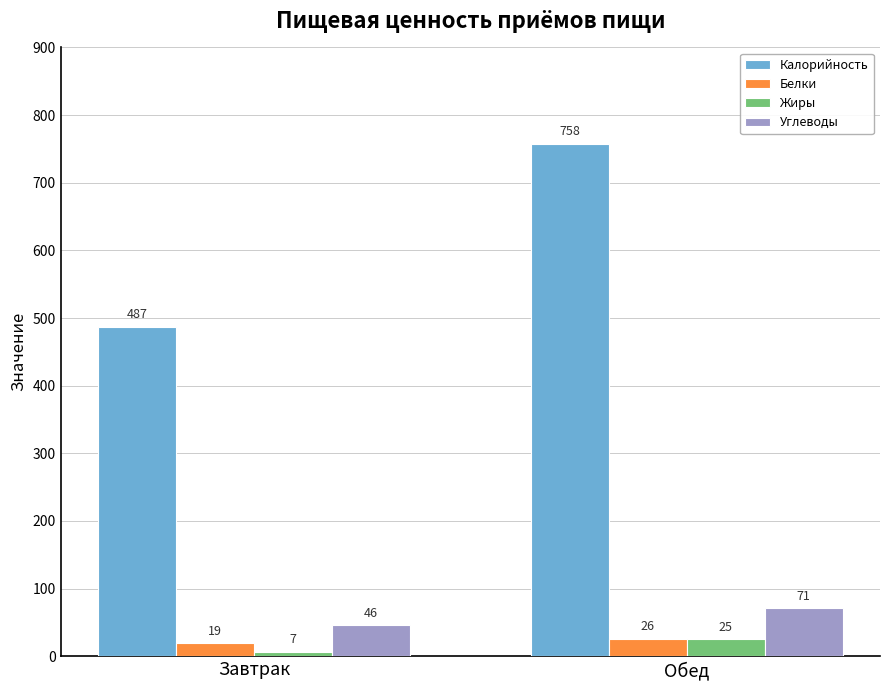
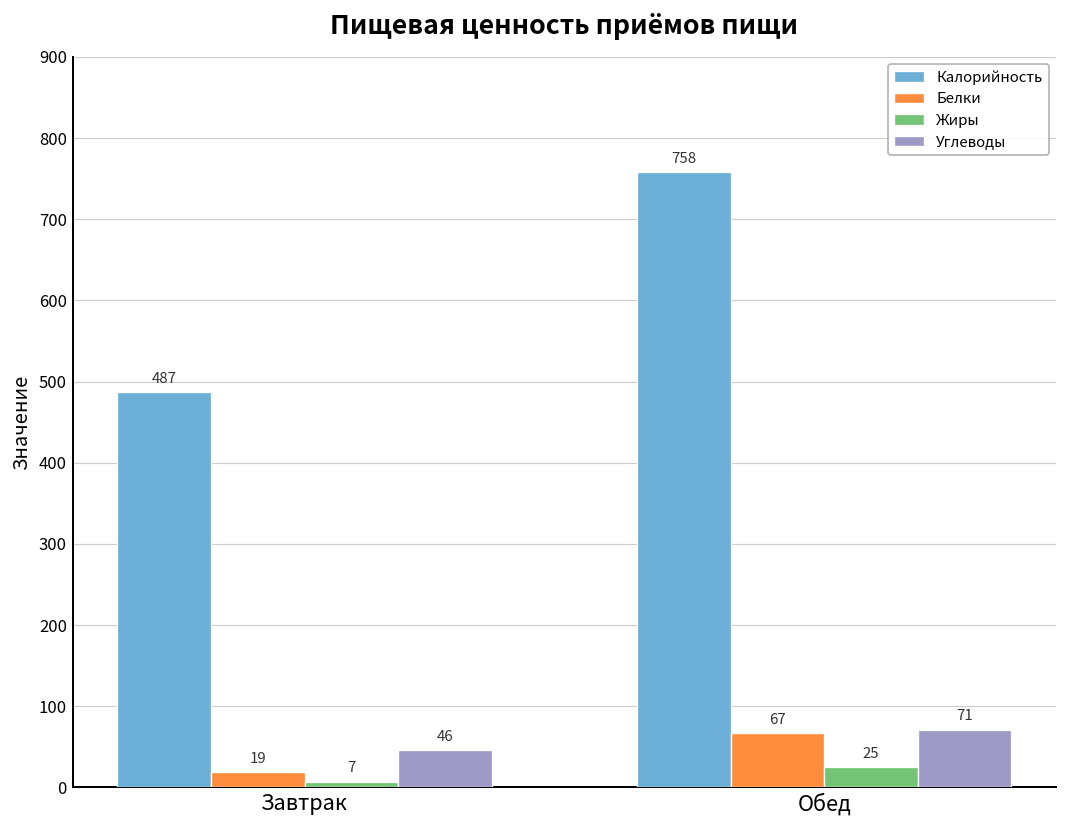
Белки, Обед: 26 -> 67
